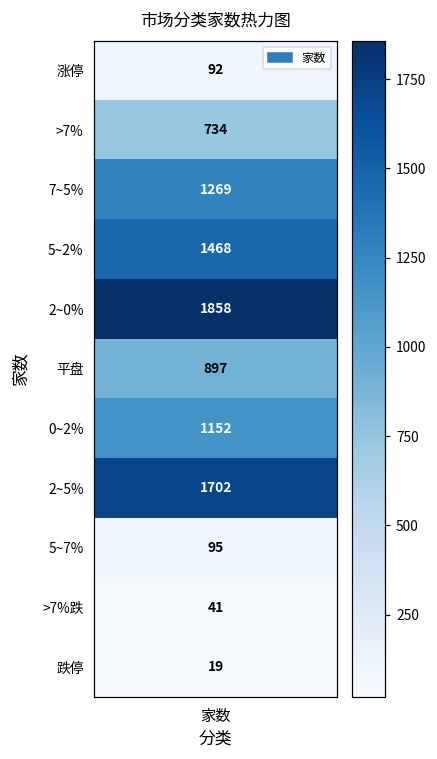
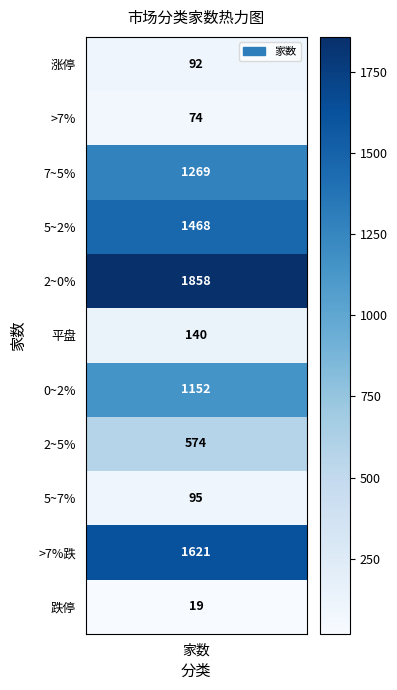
>7%, 家数: 734 -> 74
平盘, 家数: 897 -> 140
2~5%, 家数: 1702 -> 574
>7%跌, 家数: 41 -> 1621
